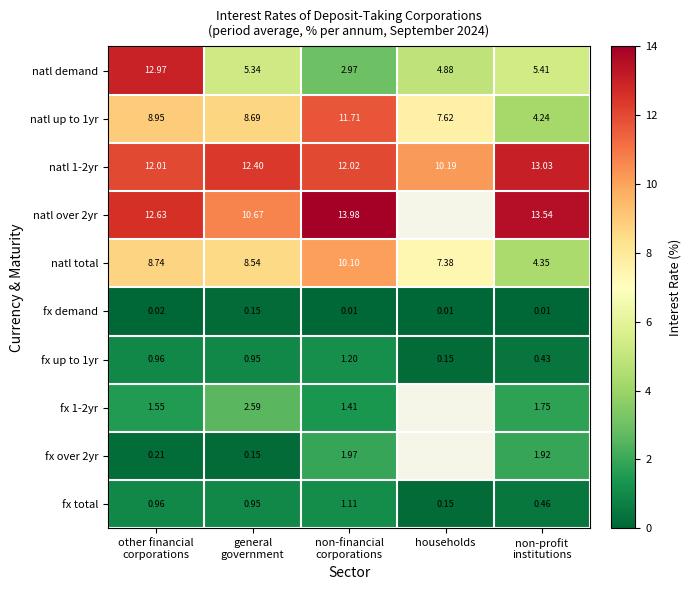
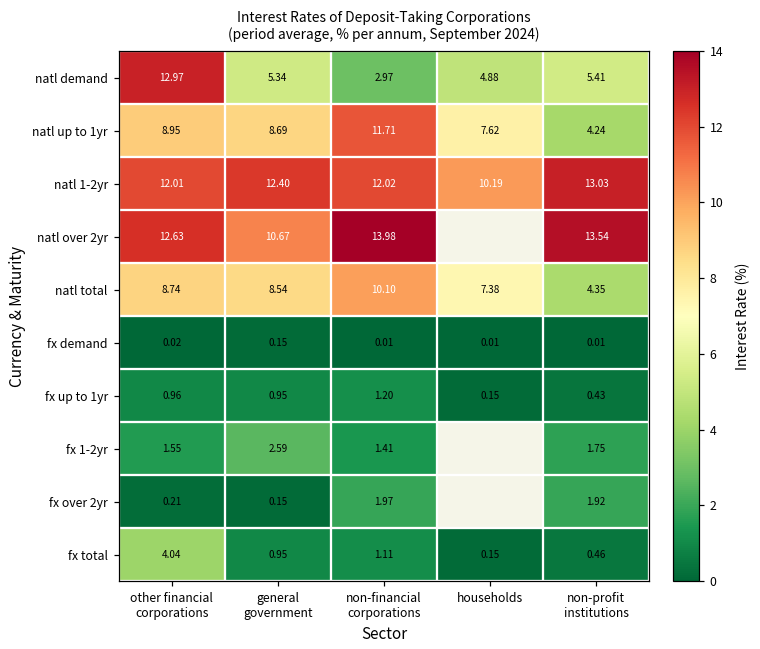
fx total, other financial corporations: 0.96 -> 4.04
